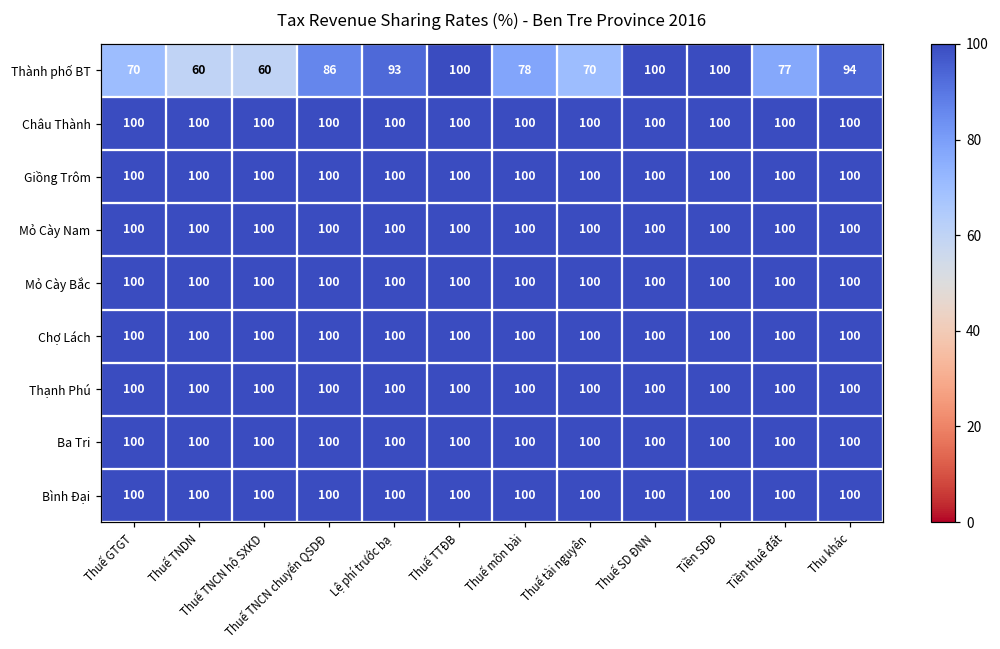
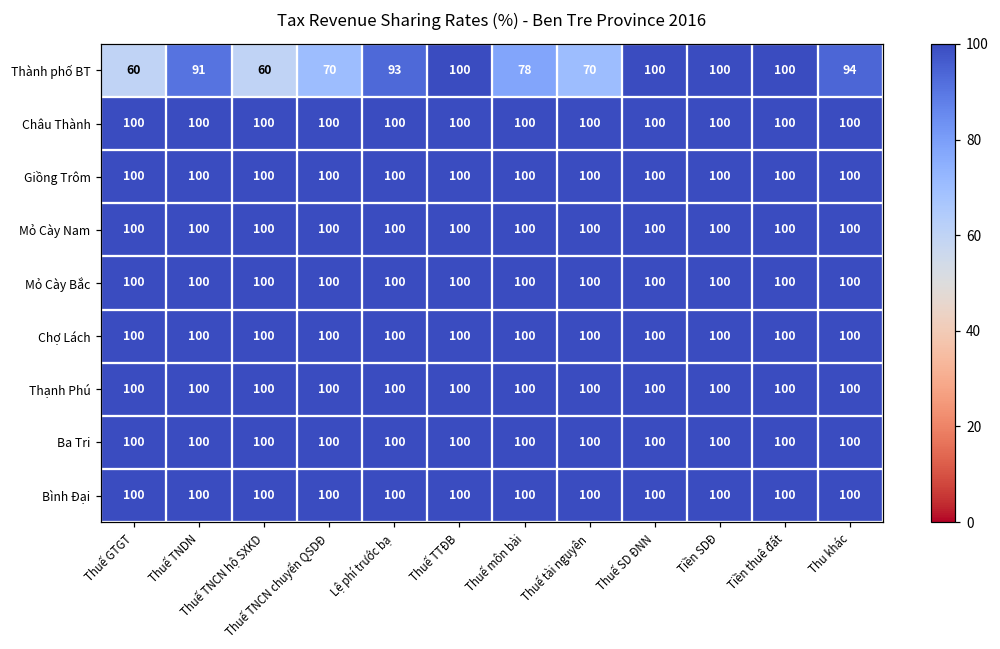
Thành phố BT, Thuế GTGT: 70 -> 60
Thành phố BT, Thuế TNDN: 60 -> 91
Thành phố BT, Thuế TNCN chuyển QSDĐ: 86 -> 70
Thành phố BT, Tiền thuê đất: 77 -> 100
